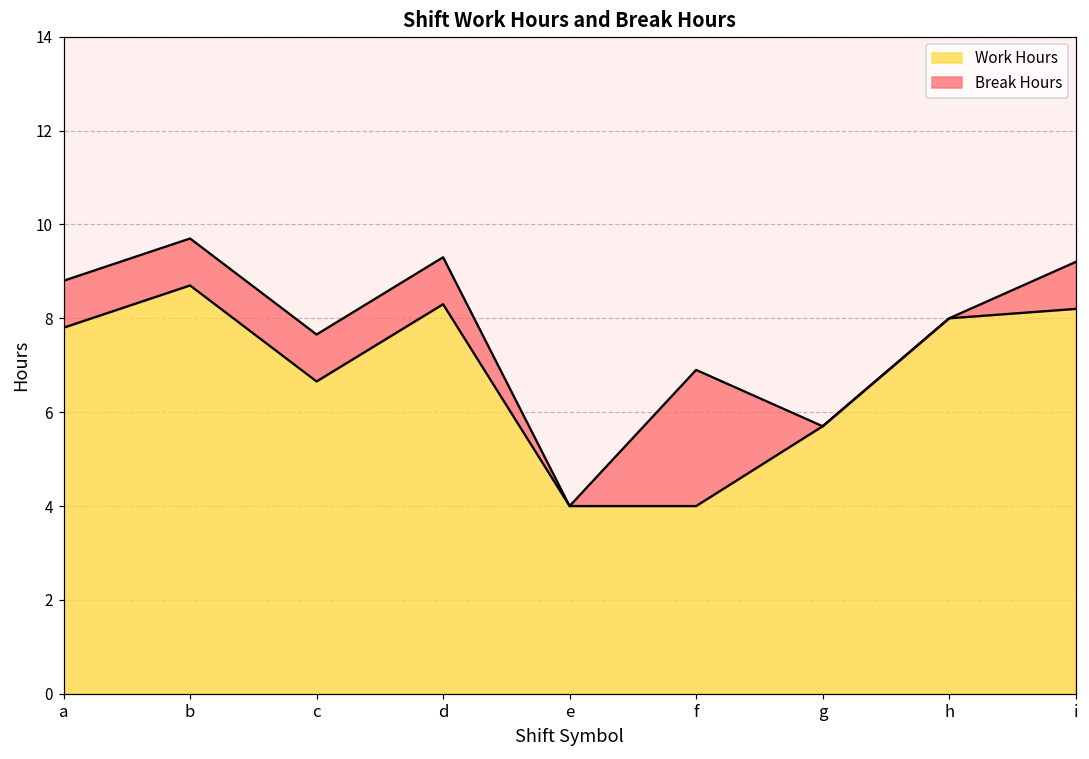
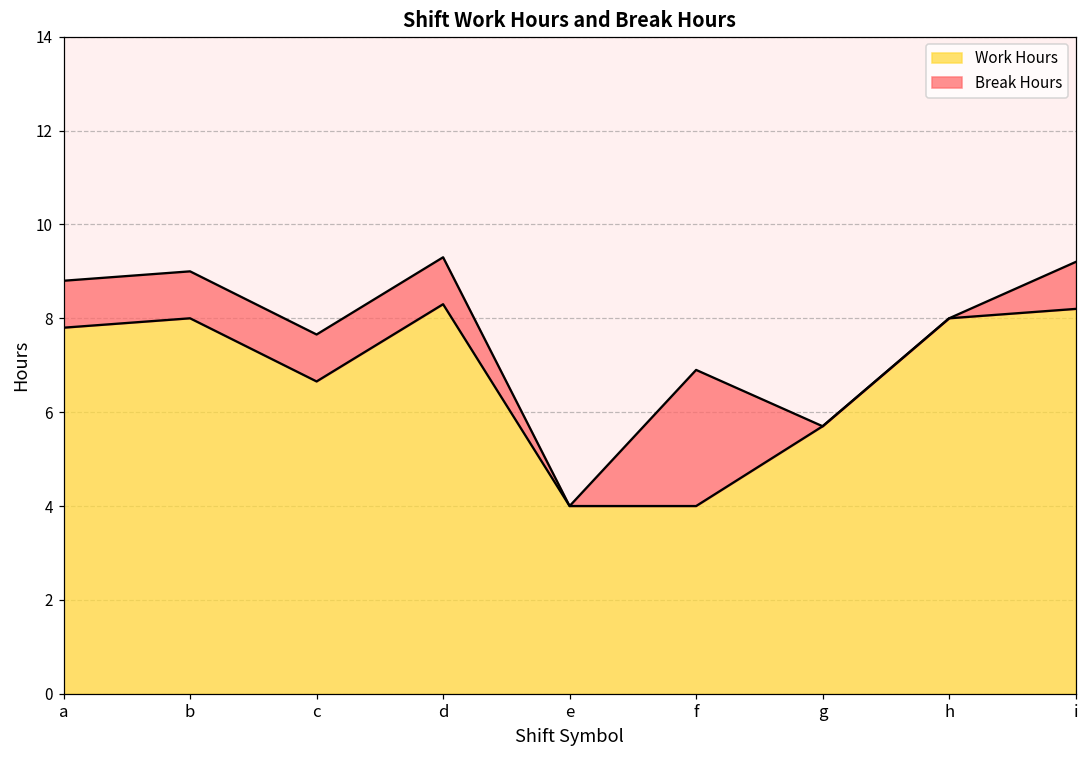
Work Hours, b: 8.7 -> 8.0
